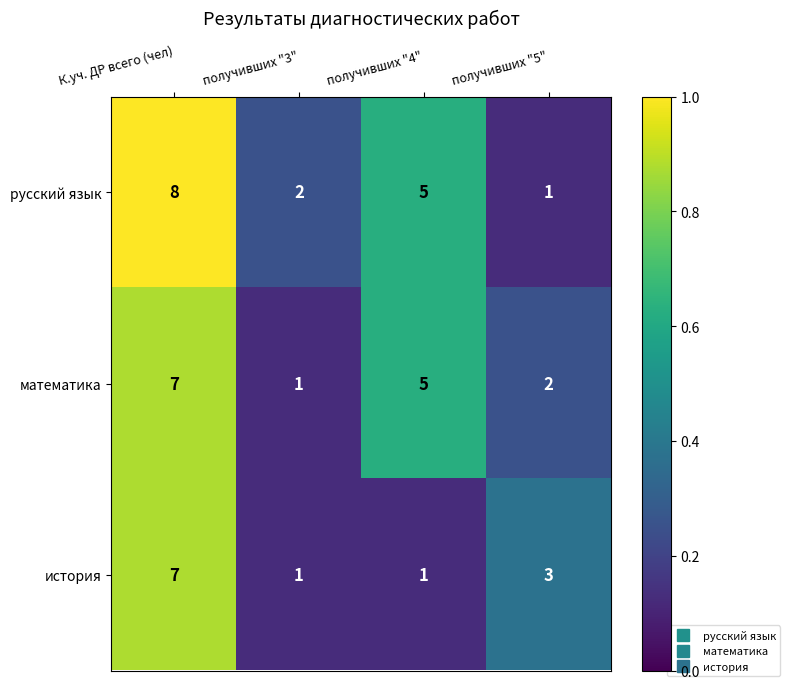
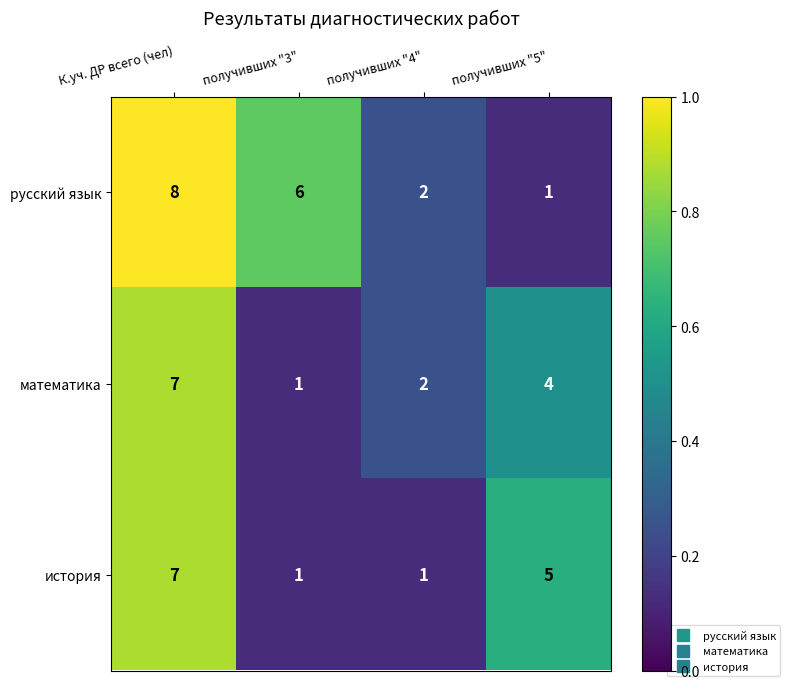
русский язык, получивших "3": 2 -> 6
русский язык, получивших "4": 5 -> 2
математика, получивших "4": 5 -> 2
математика, получивших "5": 2 -> 4
история, получивших "5": 3 -> 5
